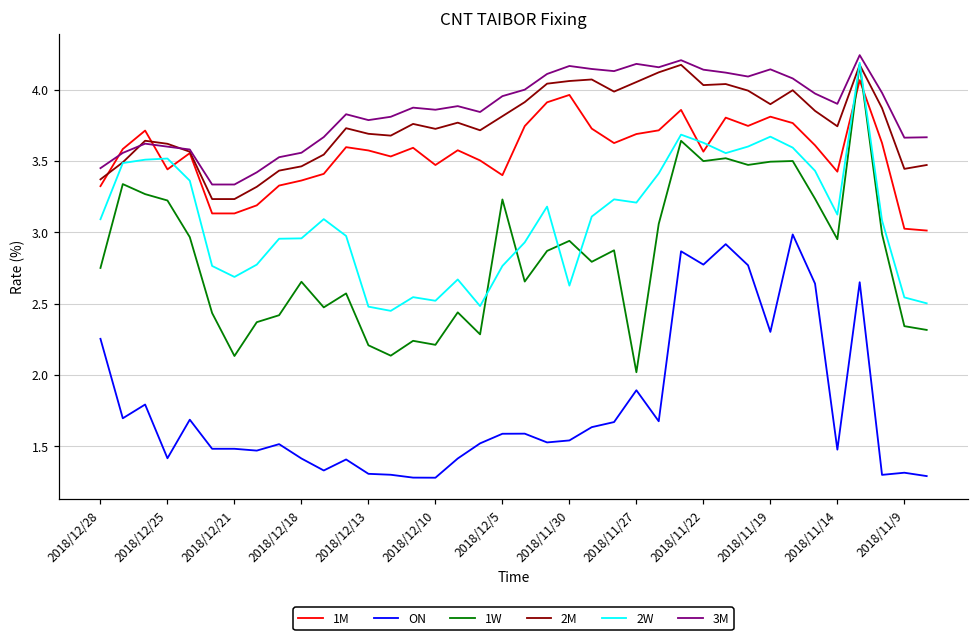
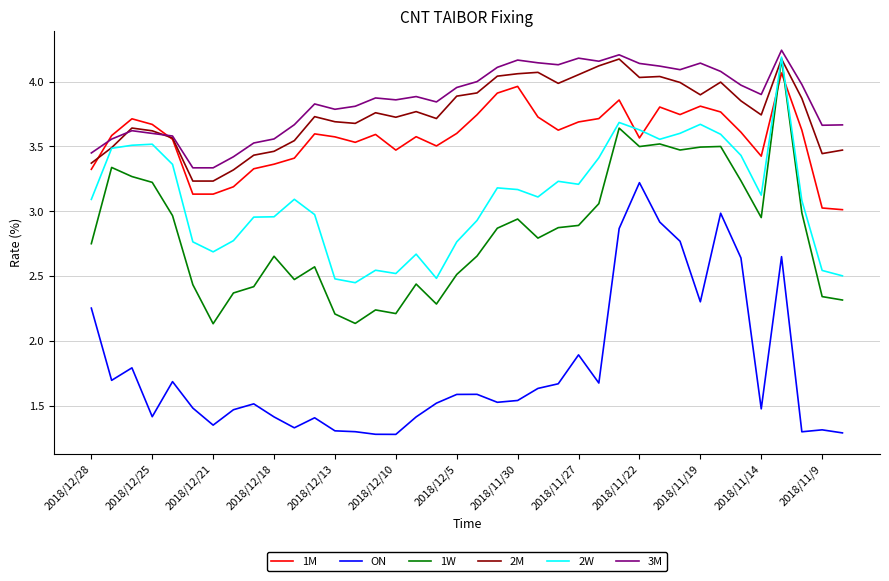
1M, 2018/12/25: 3.44 -> 3.67
ON, 2018/12/21: 1.48 -> 1.35
1M, 2018/12/5: 3.4 -> 3.6
1W, 2018/12/5: 3.23 -> 2.51
2M, 2018/12/5: 3.81 -> 3.89
2W, 2018/11/30: 2.63 -> 3.17
1W, 2018/11/27: 2.02 -> 2.89
ON, 2018/11/22: 2.77 -> 3.22
